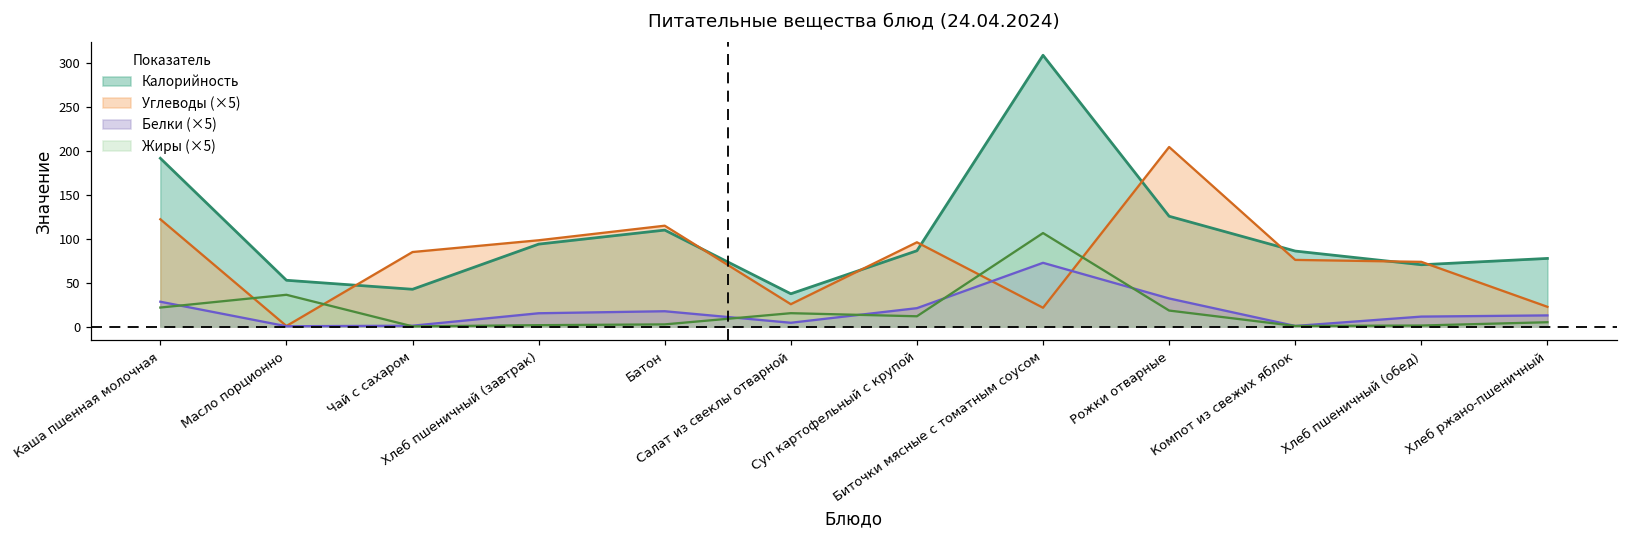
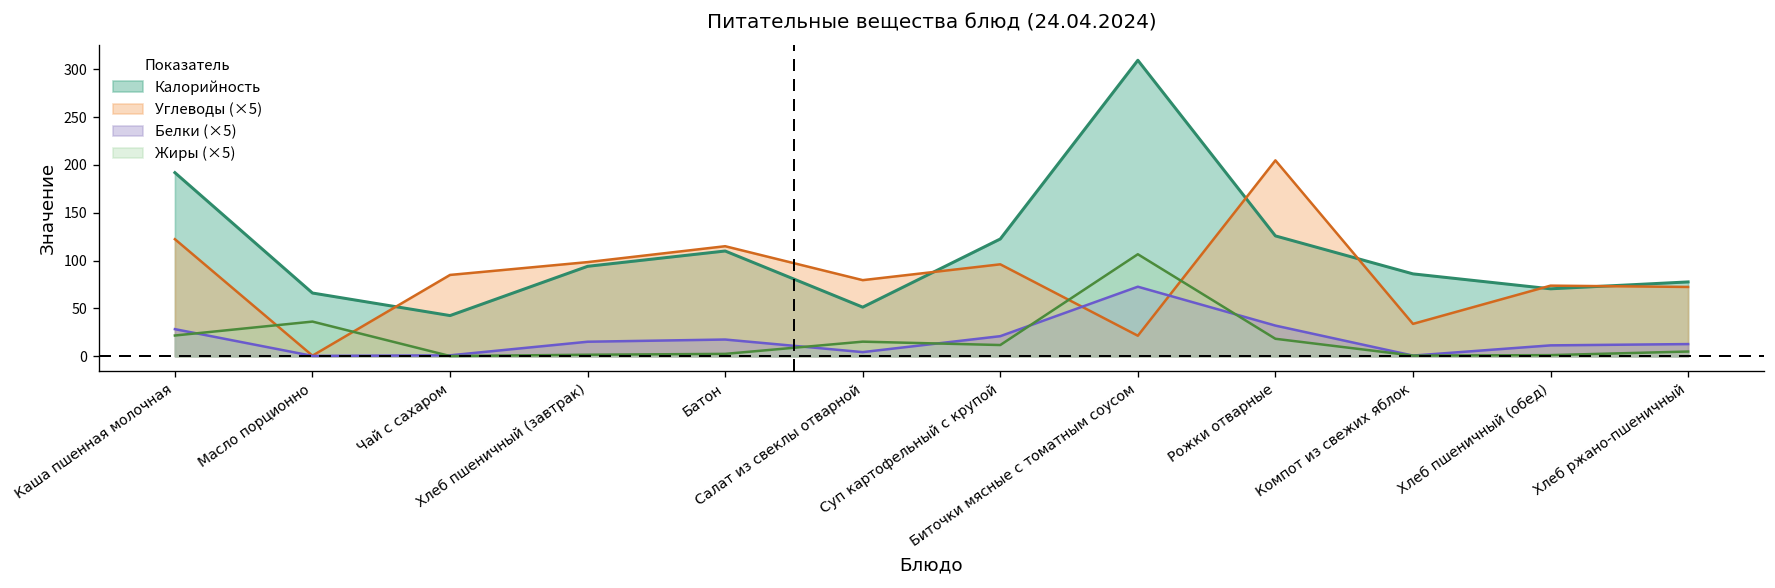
Калорийность, Масло порционно: 50 -> 70
Калорийность, Салат из свеклы отварной: 40 -> 50
Углеводы (×5), Салат из свеклы отварной: 30 -> 80
Калорийность, Суп картофельный с крупой: 90 -> 120
Углеводы (×5), Компот из свежих яблок: 80 -> 30
Углеводы (×5), Хлеб ржано-пшеничный: 20 -> 70
